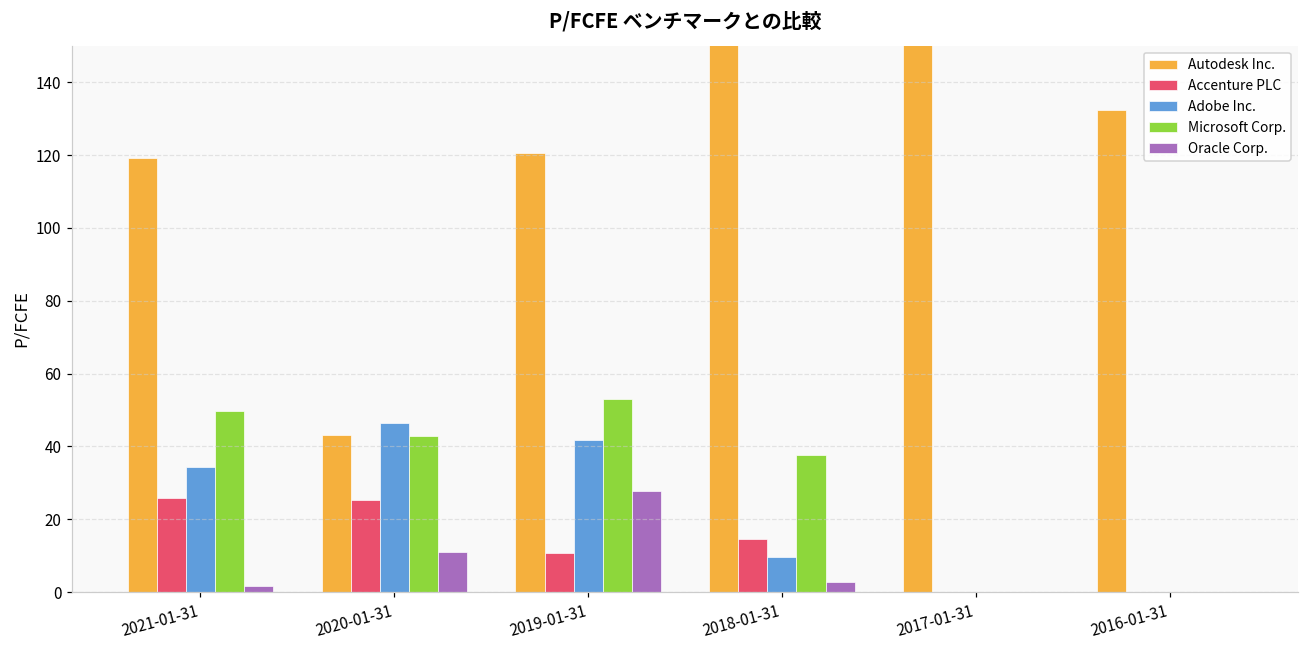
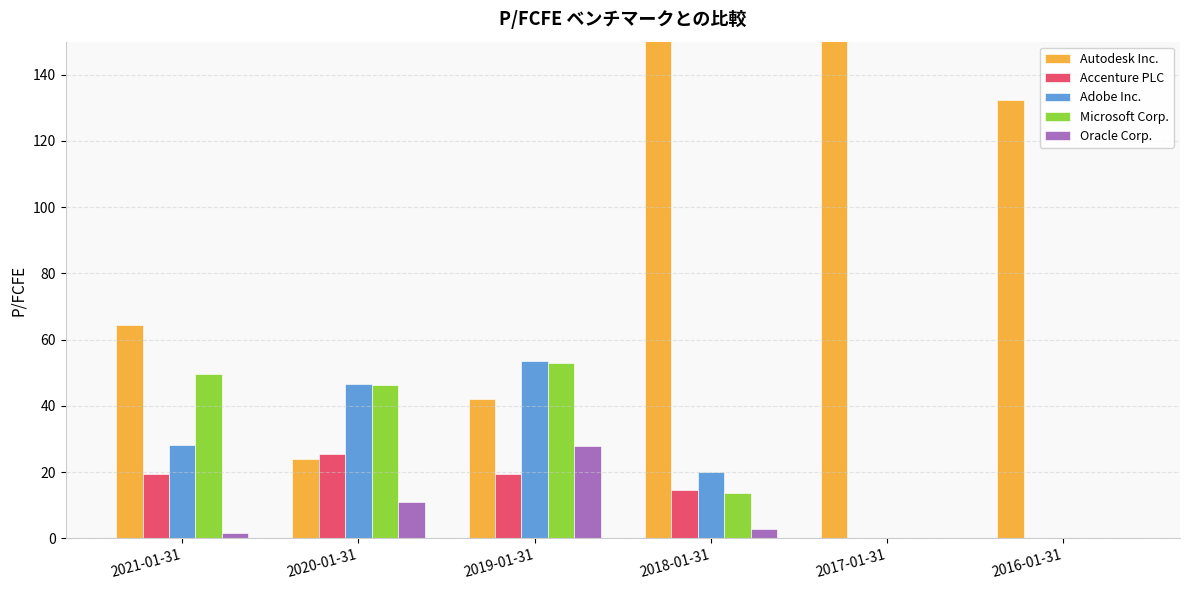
Autodesk Inc., 2021-01-31: 119 -> 64
Accenture PLC, 2021-01-31: 26 -> 19
Adobe Inc., 2021-01-31: 34 -> 28
Autodesk Inc., 2020-01-31: 43 -> 24
Microsoft Corp., 2020-01-31: 43 -> 46
Autodesk Inc., 2019-01-31: 120 -> 42
Accenture PLC, 2019-01-31: 11 -> 20
Adobe Inc., 2019-01-31: 42 -> 54
Adobe Inc., 2018-01-31: 10 -> 20
Microsoft Corp., 2018-01-31: 38 -> 14
